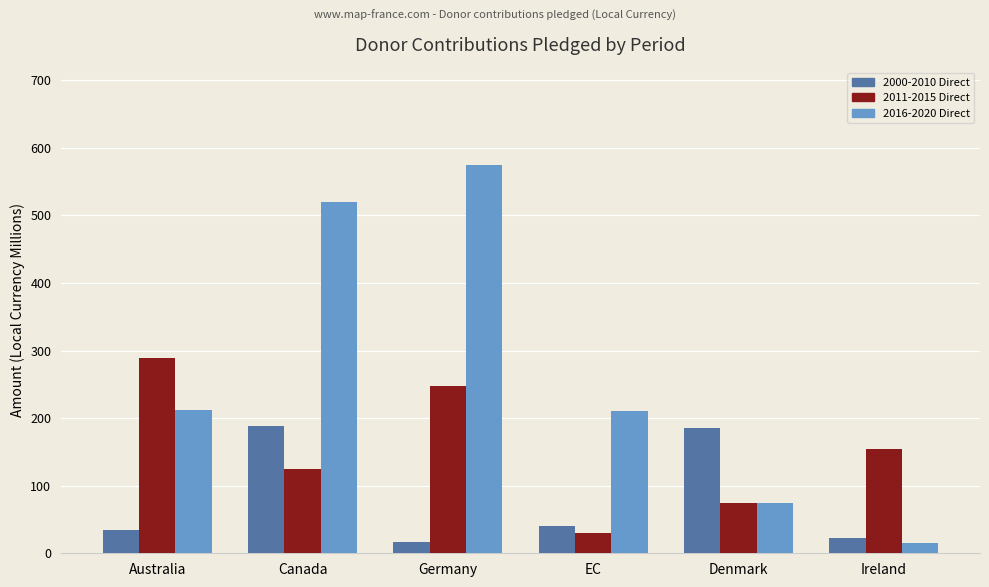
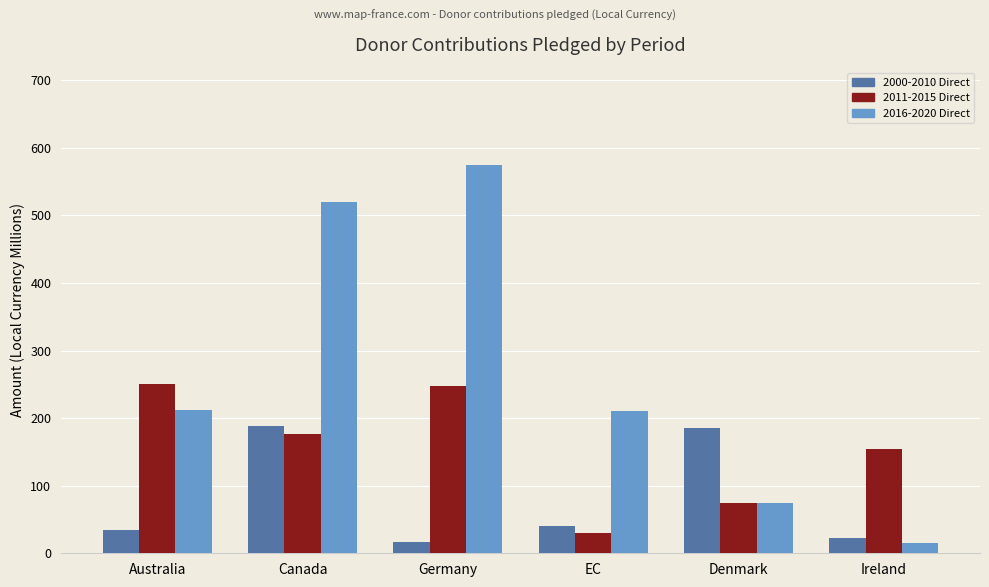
2011-2015 Direct, Australia: 290 -> 250
2011-2015 Direct, Canada: 130 -> 180
